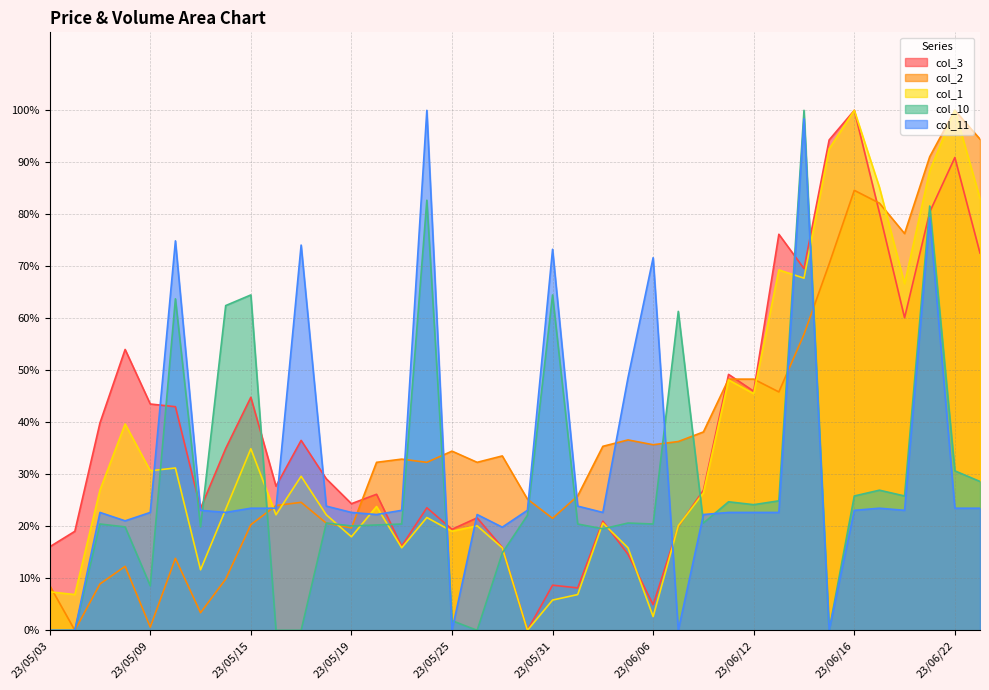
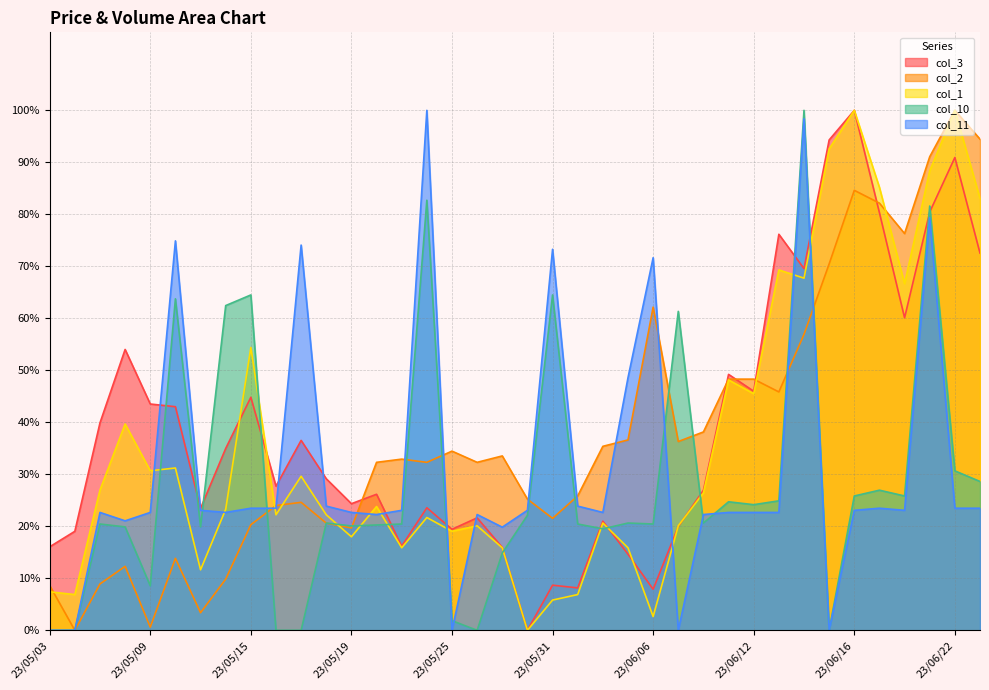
col_1, 23/05/15: 35% -> 54%
col_3, 23/06/06: 5% -> 8%
col_2, 23/06/06: 36% -> 62%
